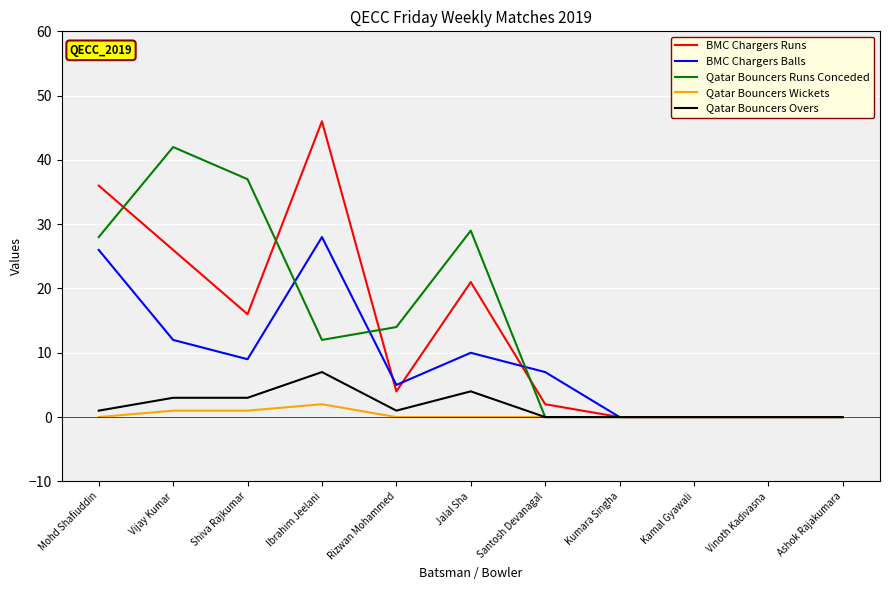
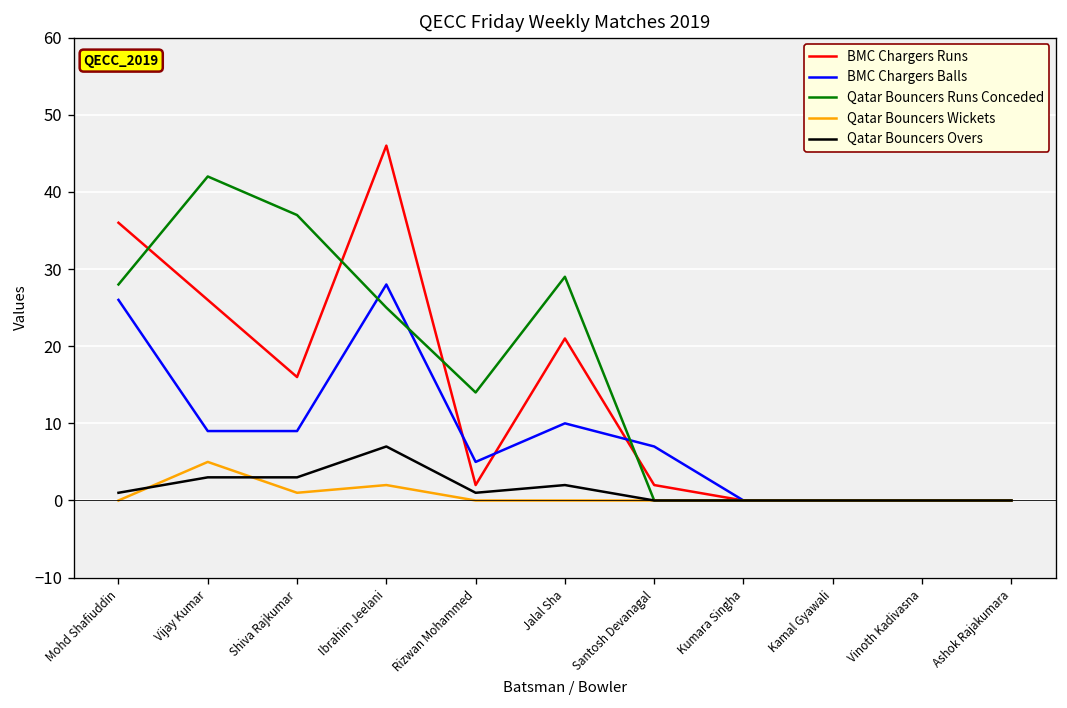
BMC Chargers Balls, Vijay Kumar: 12 -> 9
Qatar Bouncers Wickets, Vijay Kumar: 1 -> 5
Qatar Bouncers Runs Conceded, Ibrahim Jeelani: 12 -> 25
BMC Chargers Runs, Rizwan Mohammed: 4 -> 2
Qatar Bouncers Overs, Jalal Sha: 4 -> 2
